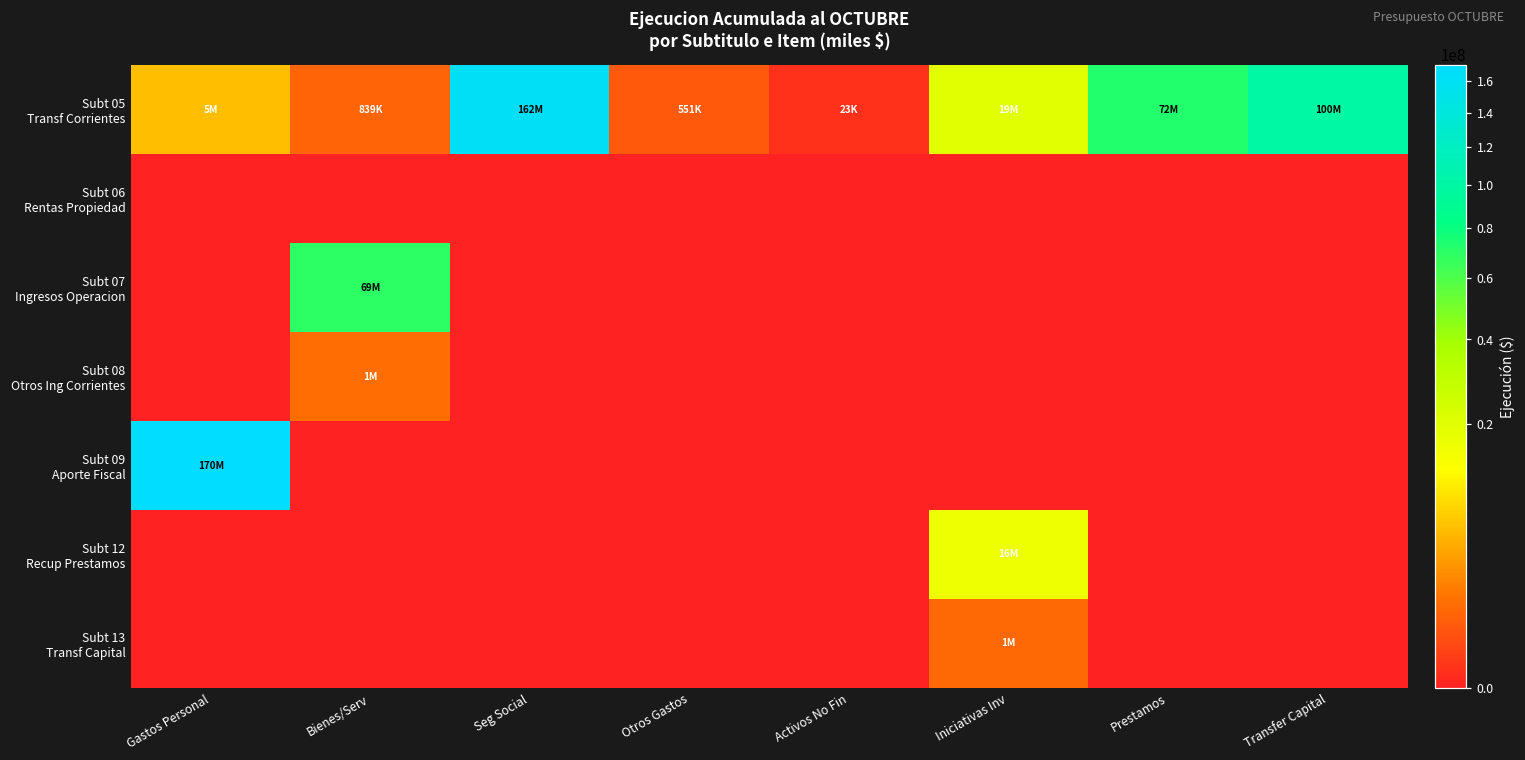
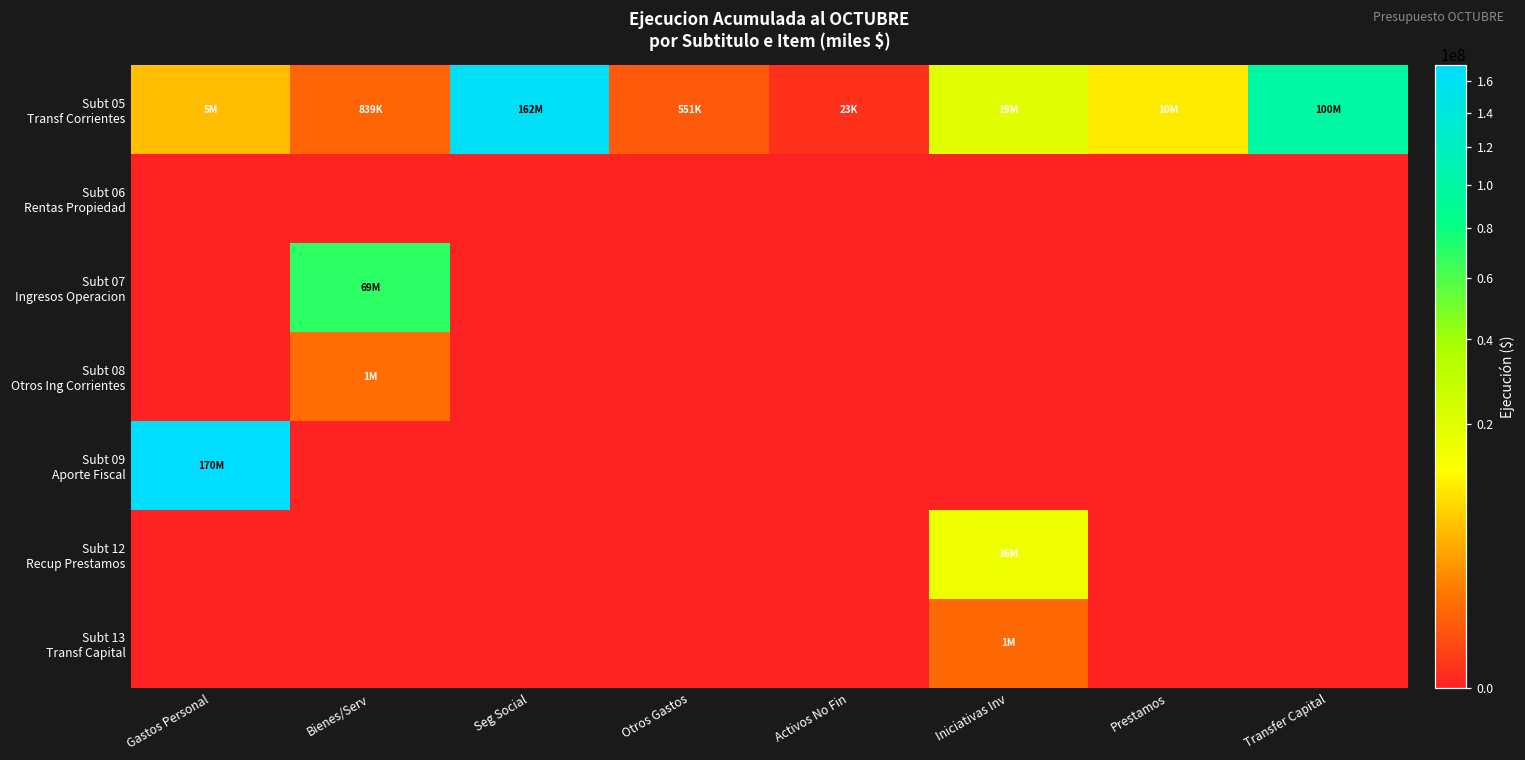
Subt 05 Transf Corrientes, Prestamos: 72M -> 10M
